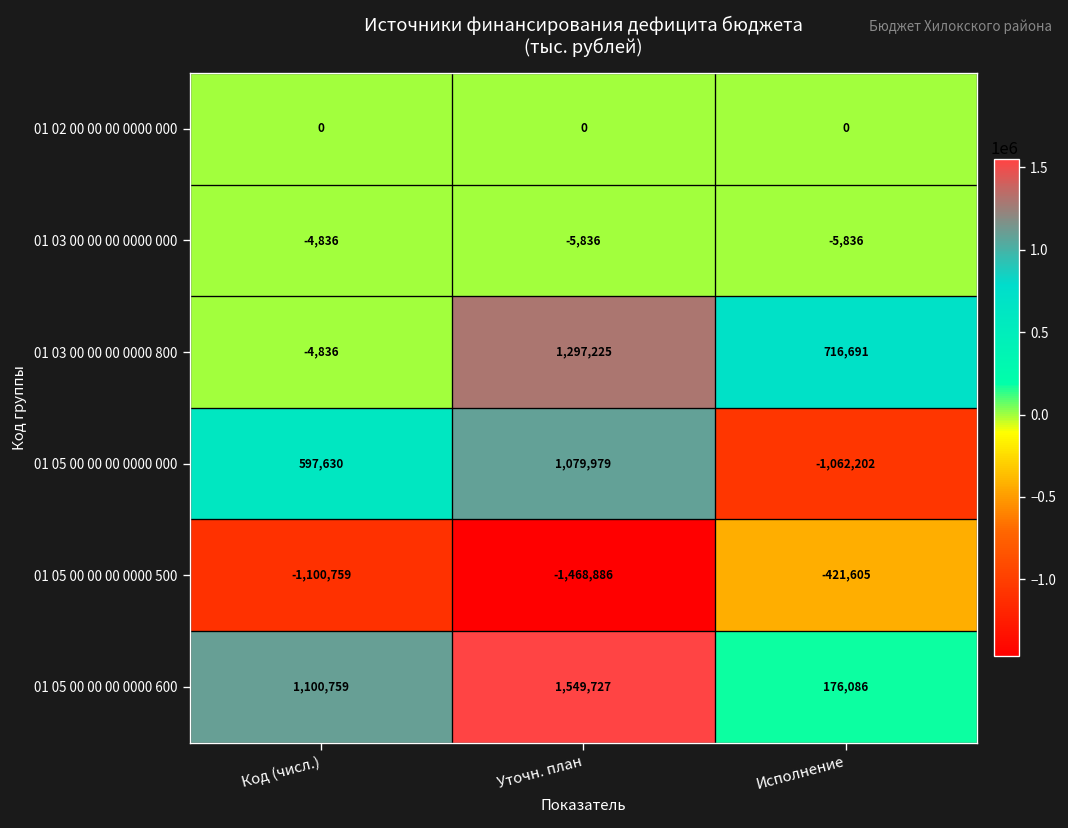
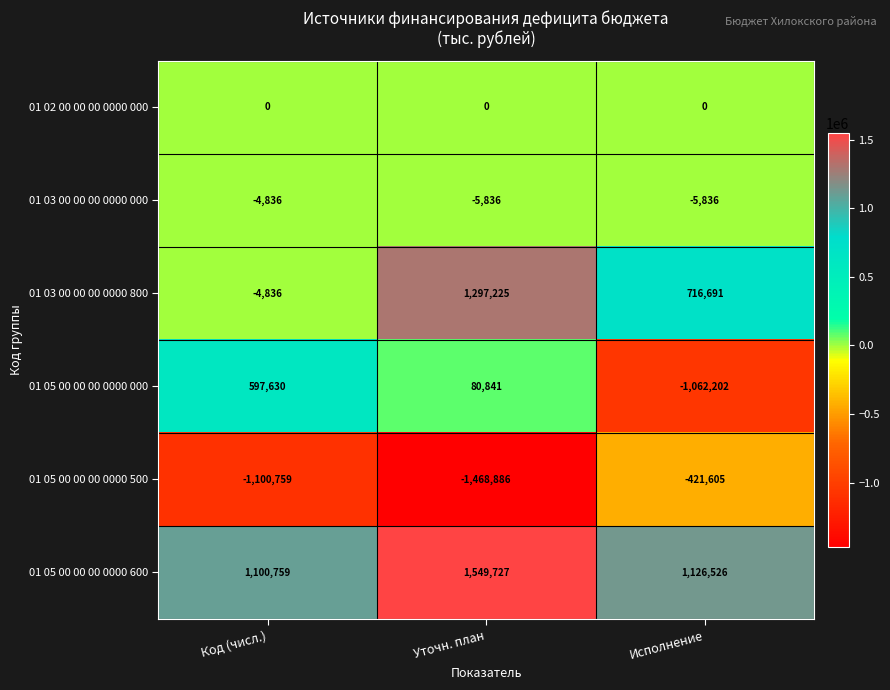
01 05 00 00 00 0000 000, Уточн. план: 1,079,979 -> 80,841
01 05 00 00 00 0000 600, Исполнение: 176,086 -> 1,126,526
